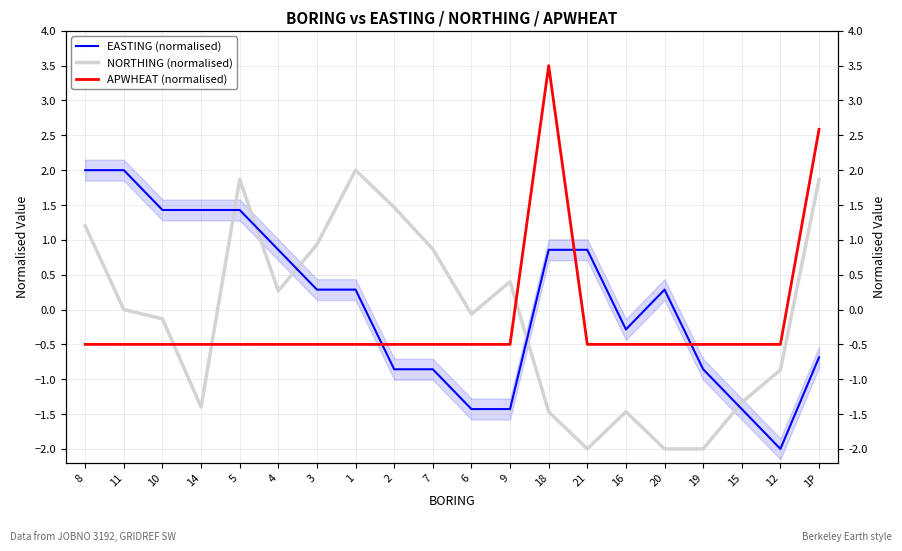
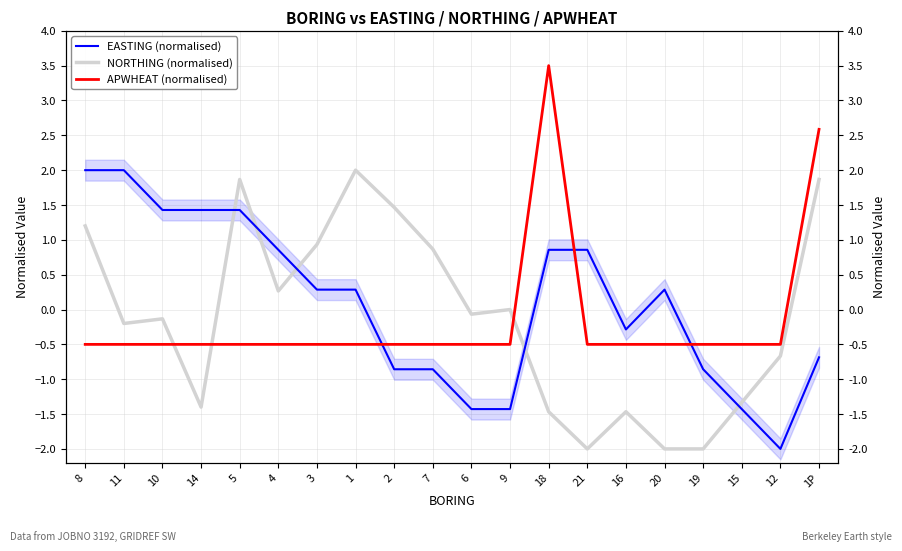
NORTHING (normalised), 11: 0.0 -> -0.2
NORTHING (normalised), 9: 0.4 -> 0.0
NORTHING (normalised), 12: -0.9 -> -0.7
